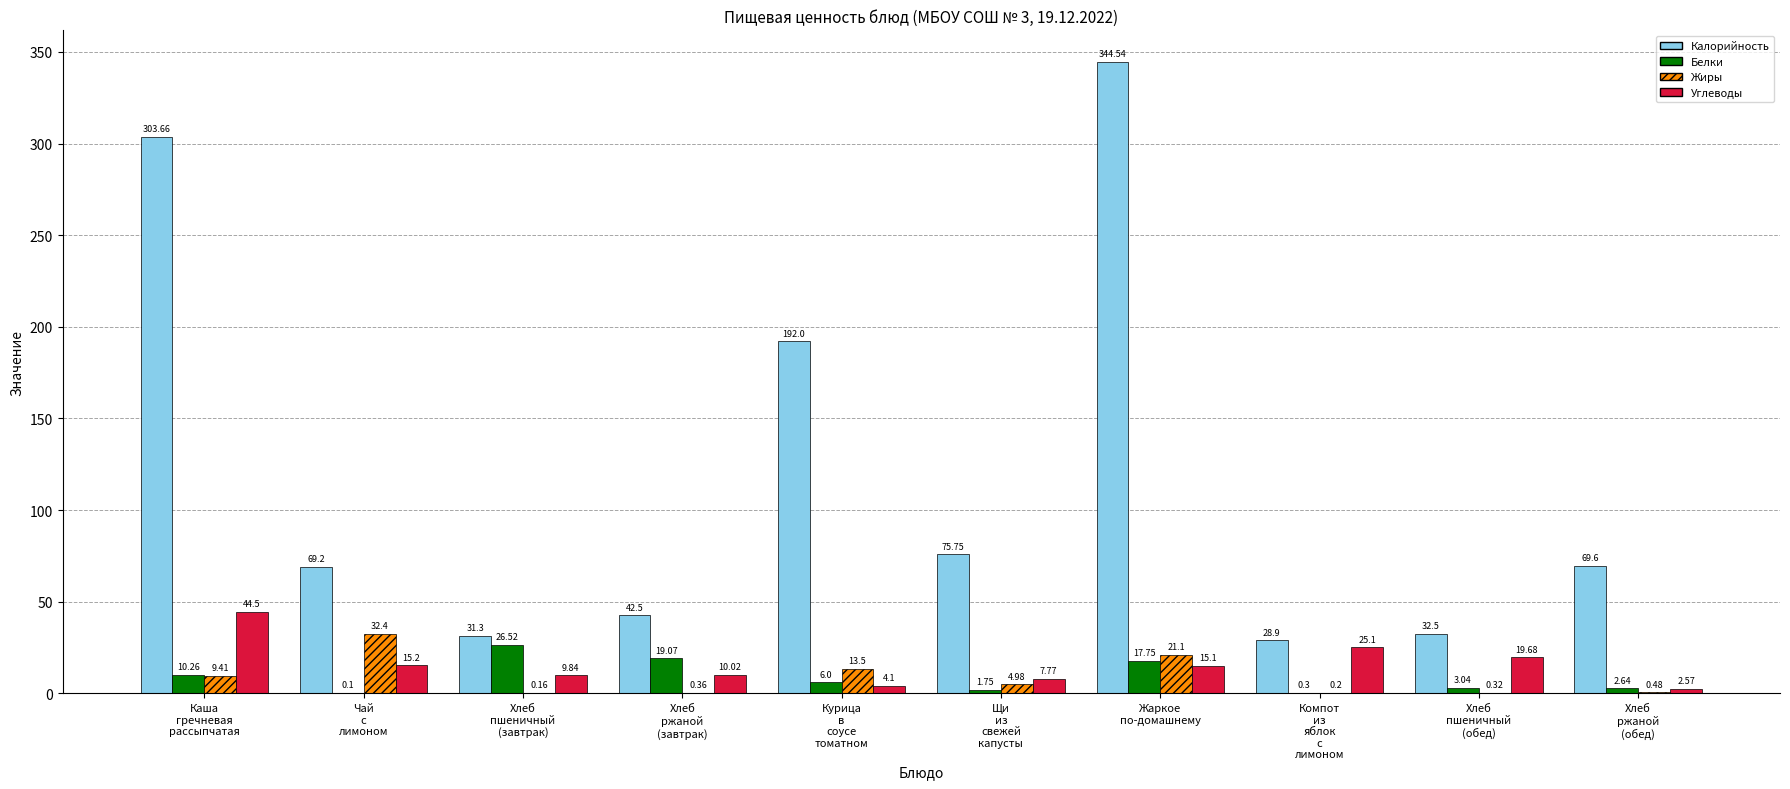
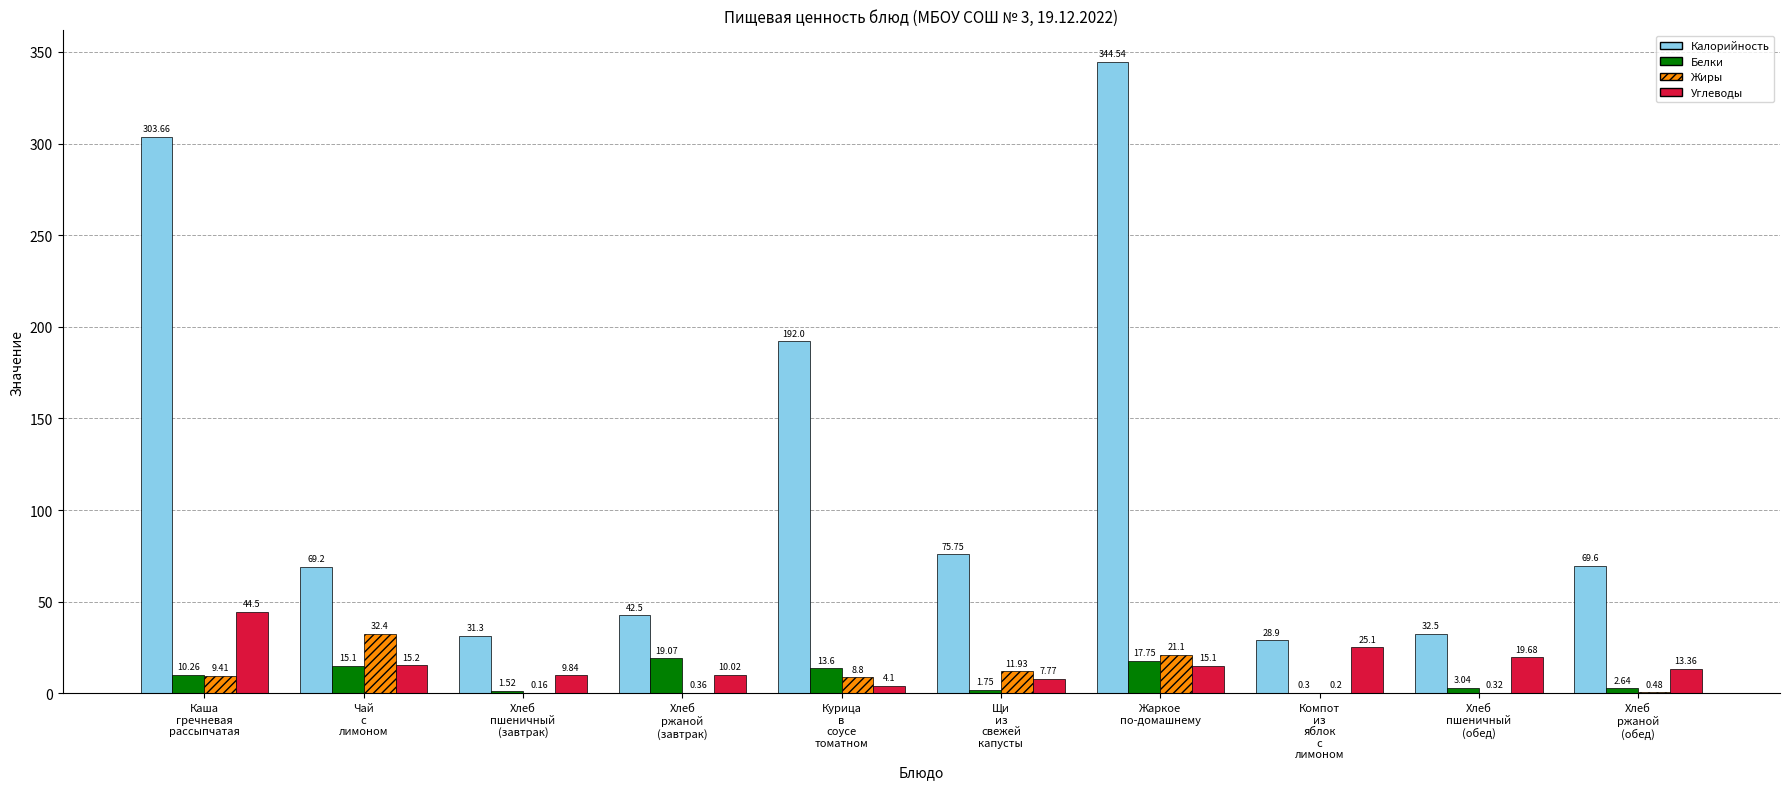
Белки, Чай с лимоном: 0.1 -> 15.1
Белки, Хлеб пшеничный (завтрак): 26.52 -> 1.52
Белки, Курица в соусе томатном: 6.0 -> 13.6
Жиры, Курица в соусе томатном: 13.5 -> 8.8
Жиры, Щи из свежей капусты: 4.98 -> 11.93
Углеводы, Хлеб ржаной (обед): 2.57 -> 13.36
